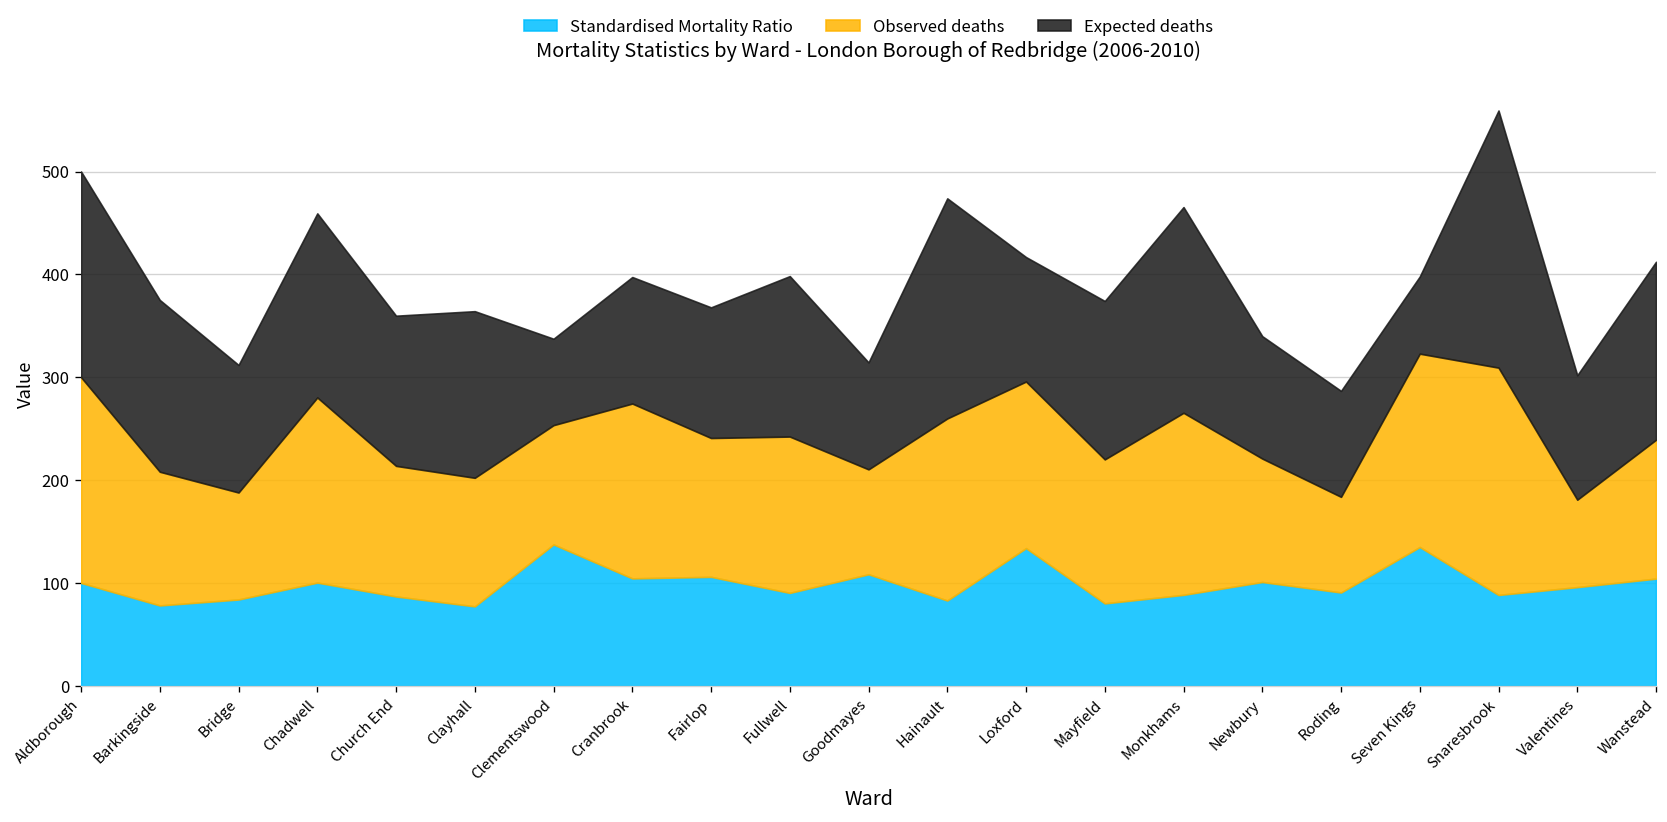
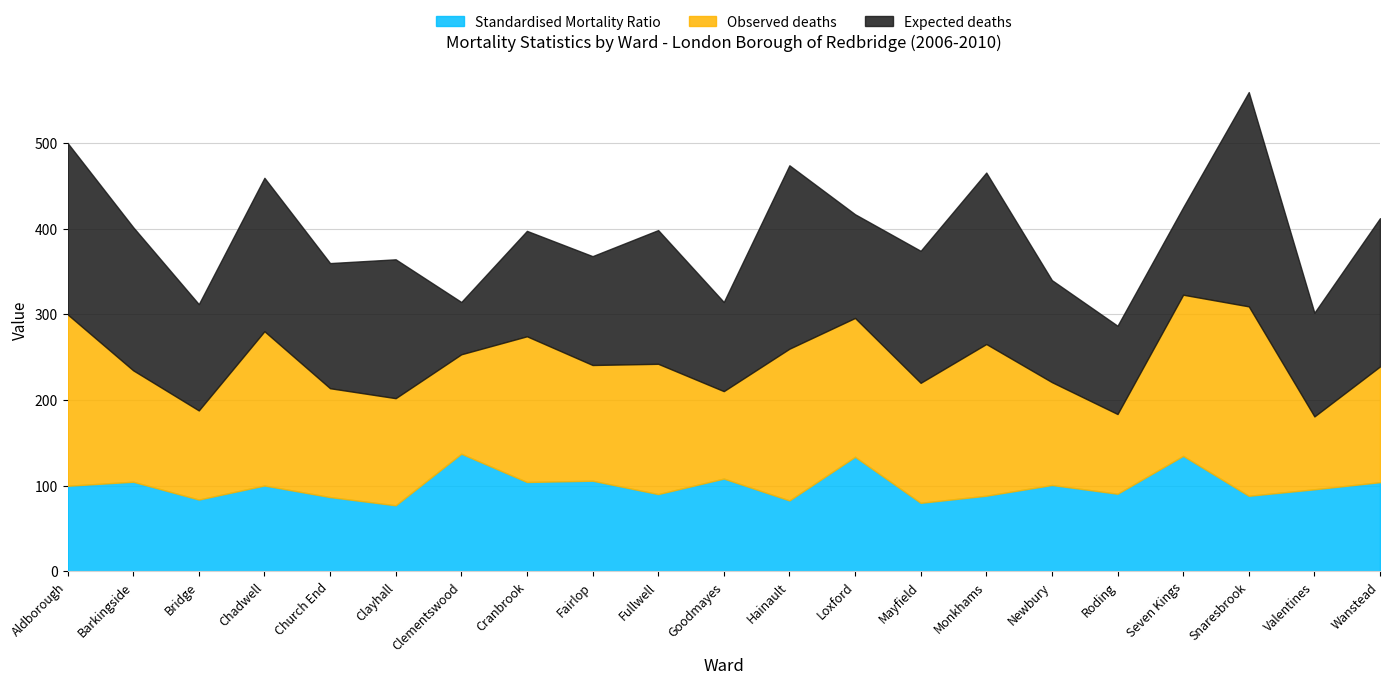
Standardised Mortality Ratio, Barkingside: 80 -> 100
Expected deaths, Clementswood: 80 -> 60
Expected deaths, Seven Kings: 80 -> 100
